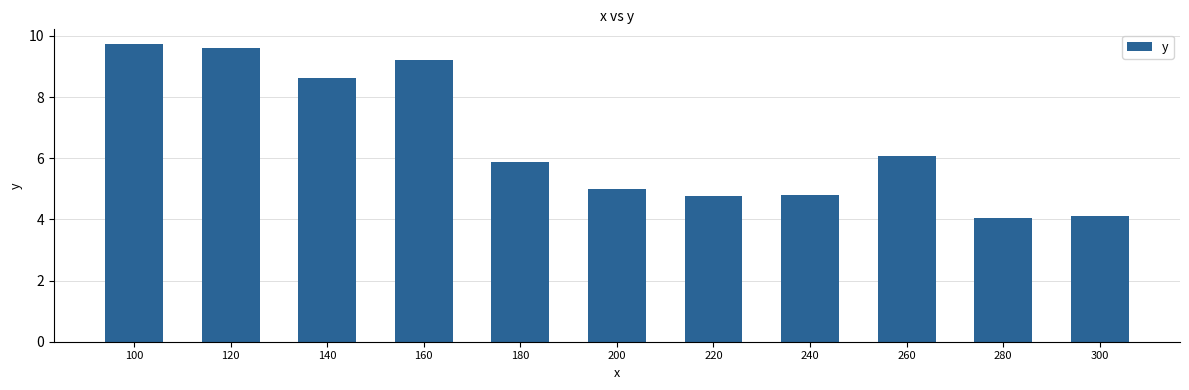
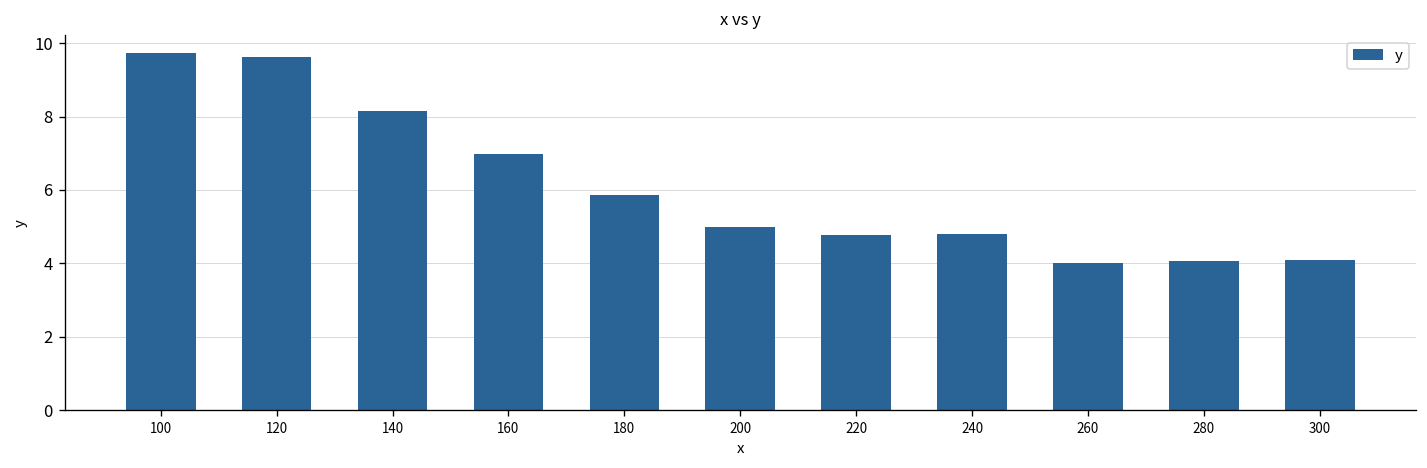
140: 8.6 -> 8.2
160: 9.2 -> 7.0
260: 6.1 -> 4.0
